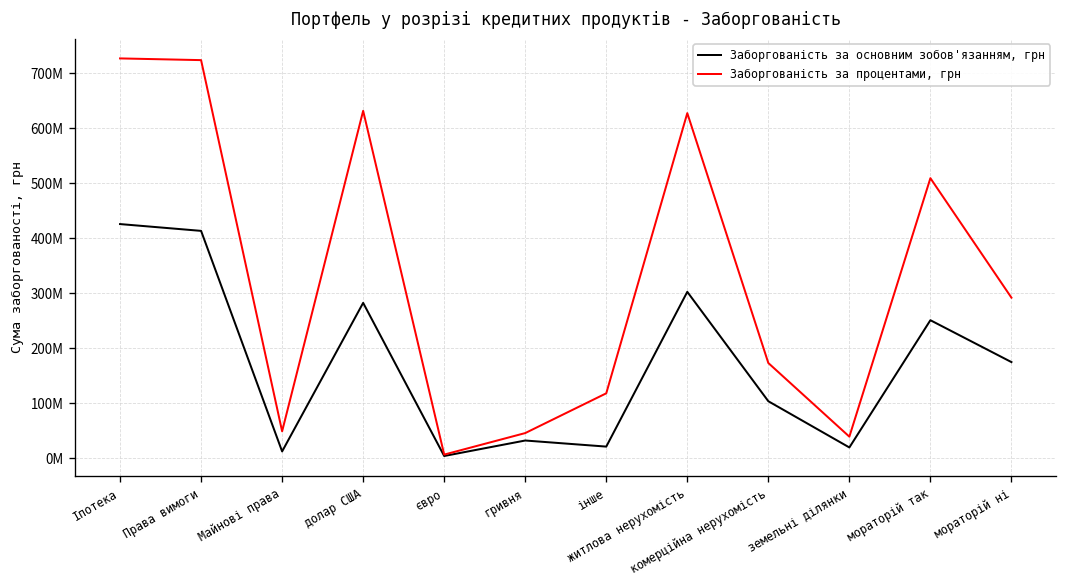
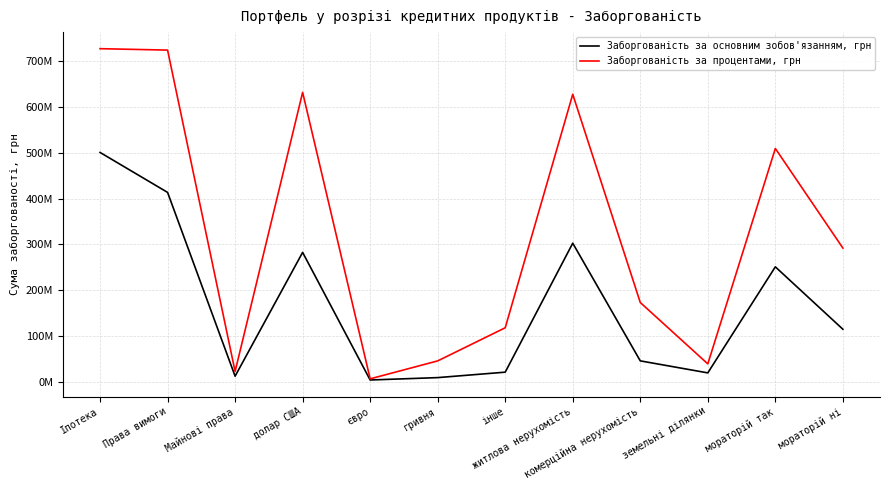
Заборгованість за основним зобов'язанням, грн, Іпотека: 430000000 -> 500000000
Заборгованість за процентами, грн, Майнові права: 50000000 -> 20000000
Заборгованість за основним зобов'язанням, грн, гривня: 30000000 -> 10000000
Заборгованість за основним зобов'язанням, грн, комерційна нерухомість: 100000000 -> 50000000
Заборгованість за основним зобов'язанням, грн, мораторій ні: 170000000 -> 110000000
